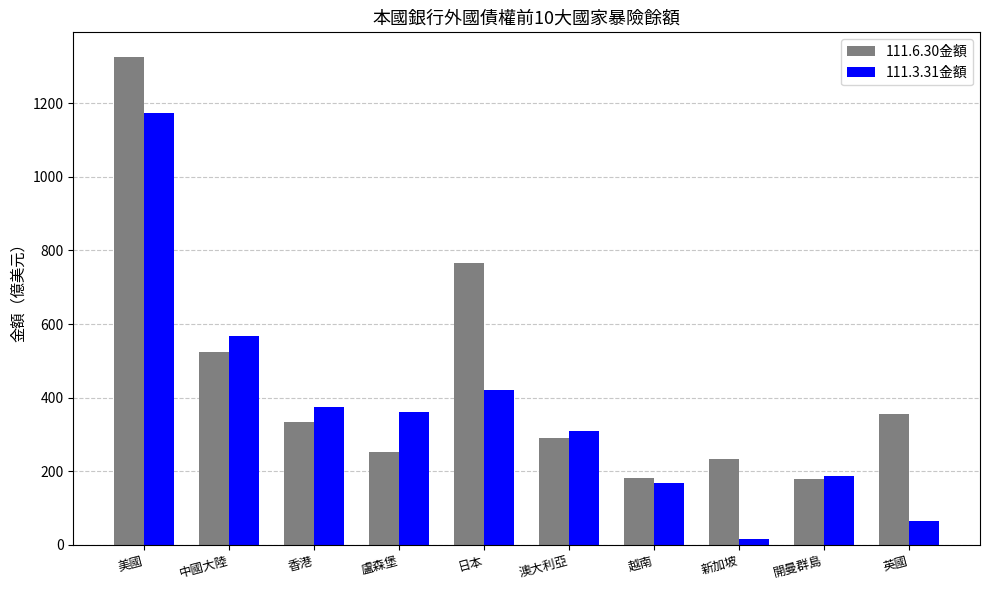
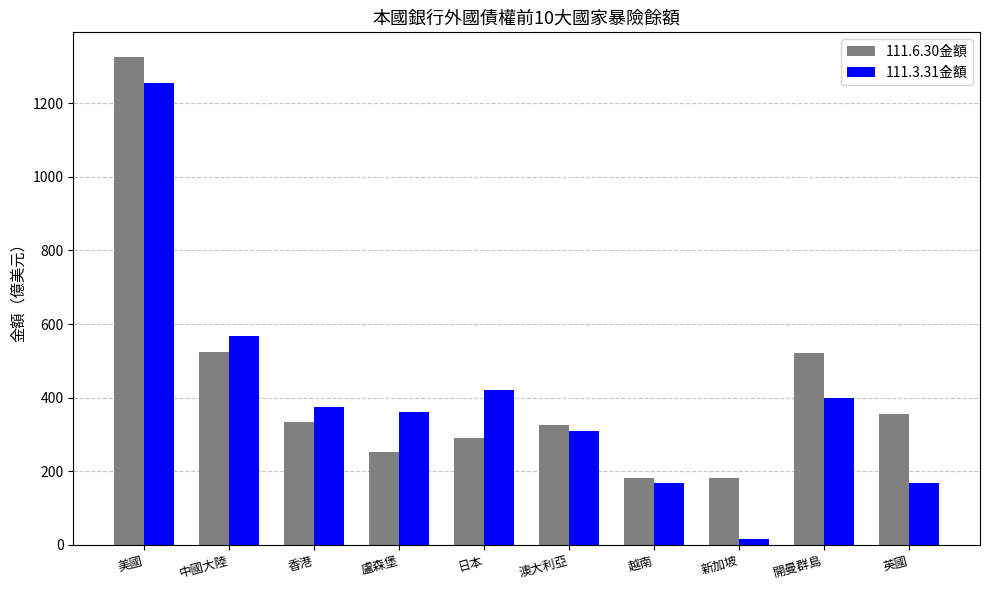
111.3.31金額, 美國: 1170 -> 1250
111.6.30金額, 日本: 770 -> 290
111.6.30金額, 澳大利亞: 290 -> 330
111.6.30金額, 新加坡: 230 -> 180
111.6.30金額, 開曼群島: 180 -> 520
111.3.31金額, 開曼群島: 190 -> 400
111.3.31金額, 英國: 60 -> 170
